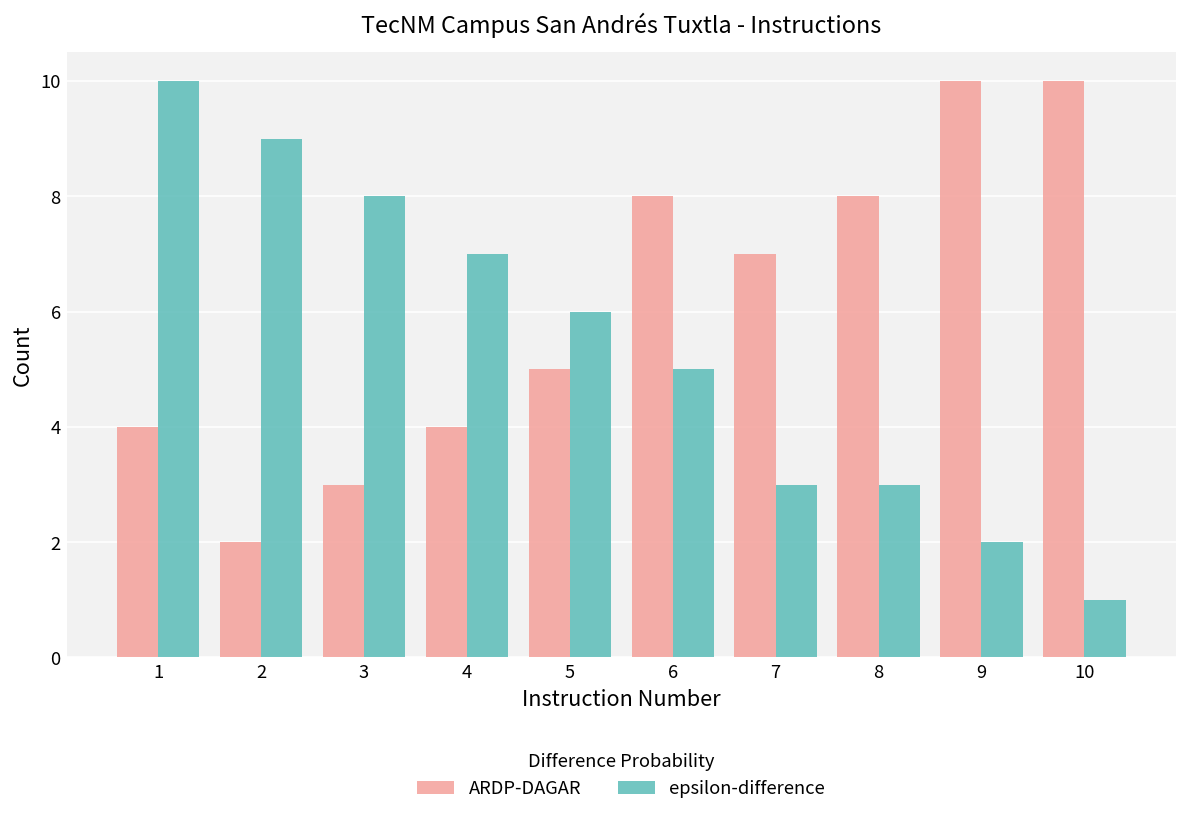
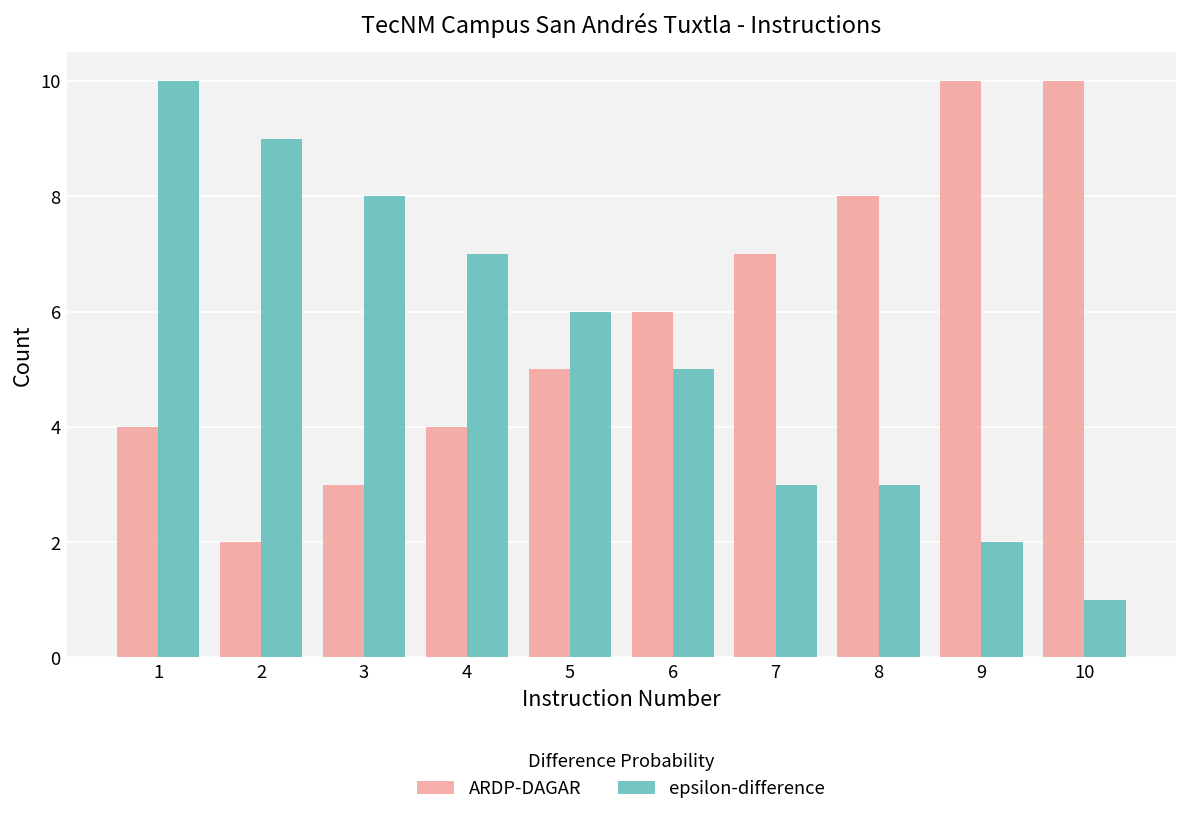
ARDP-DAGAR, 6: 8 -> 6
